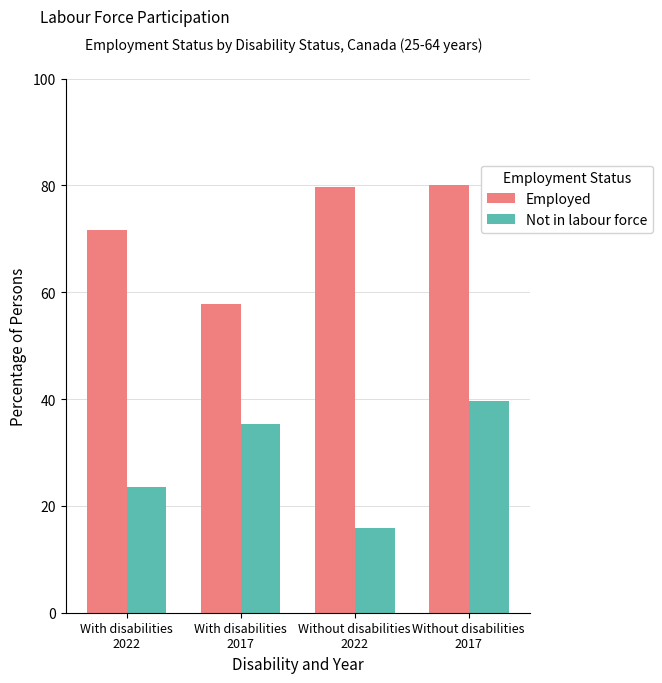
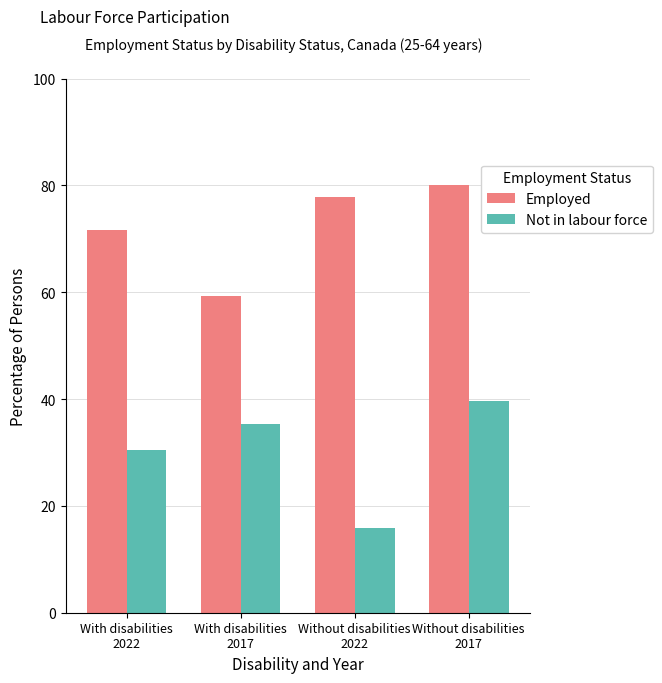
Not in labour force, With disabilities 2022: 24 -> 30
Employed, With disabilities 2017: 58 -> 59
Employed, Without disabilities 2022: 80 -> 78
